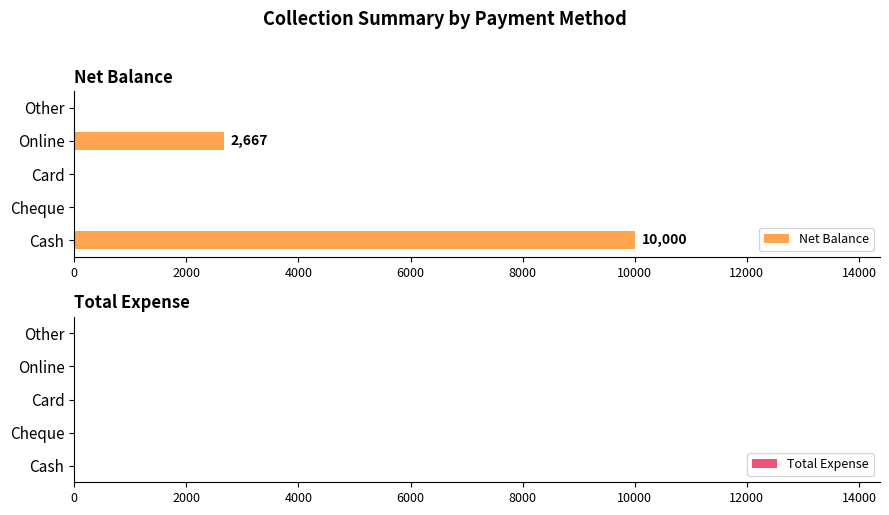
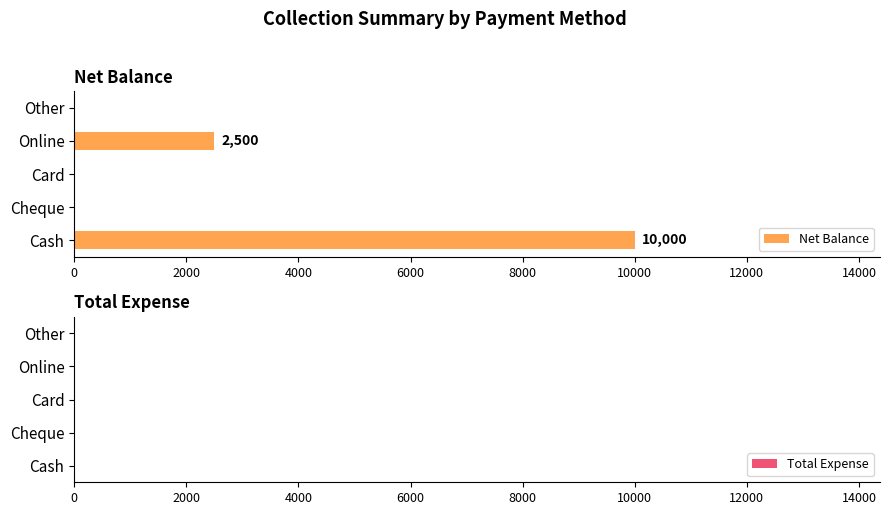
Net Balance, Online: 2,667 -> 2,500
